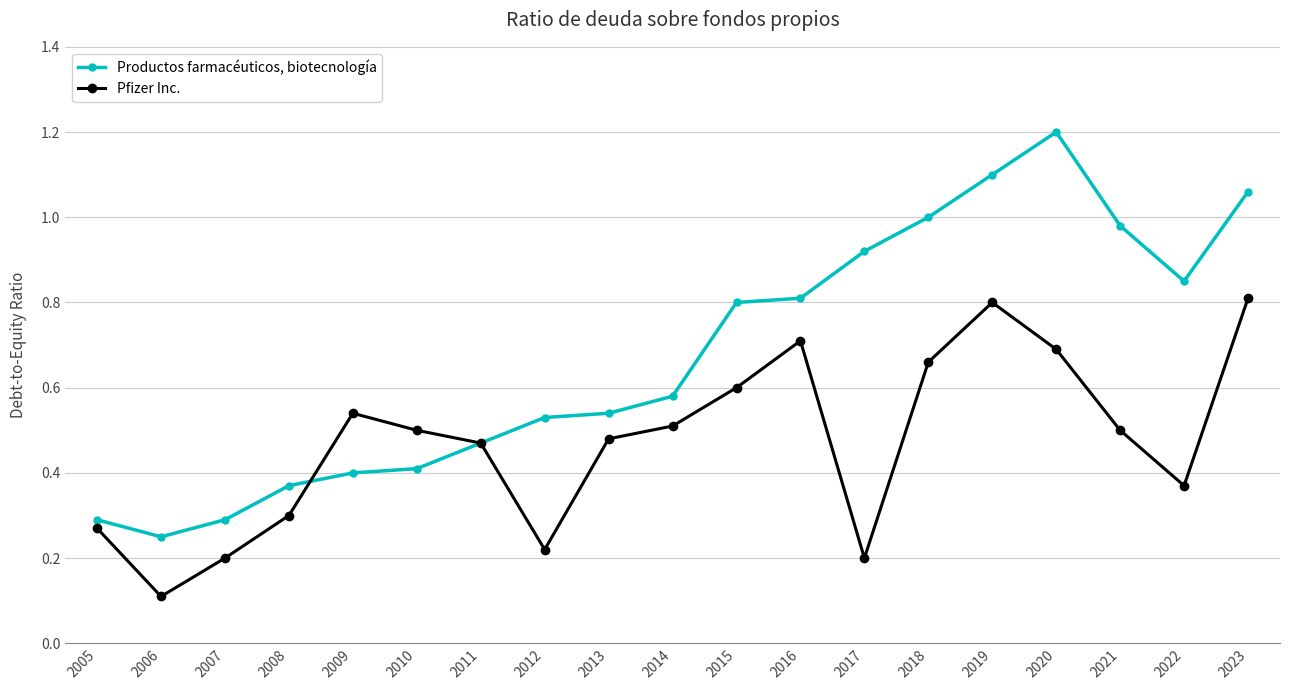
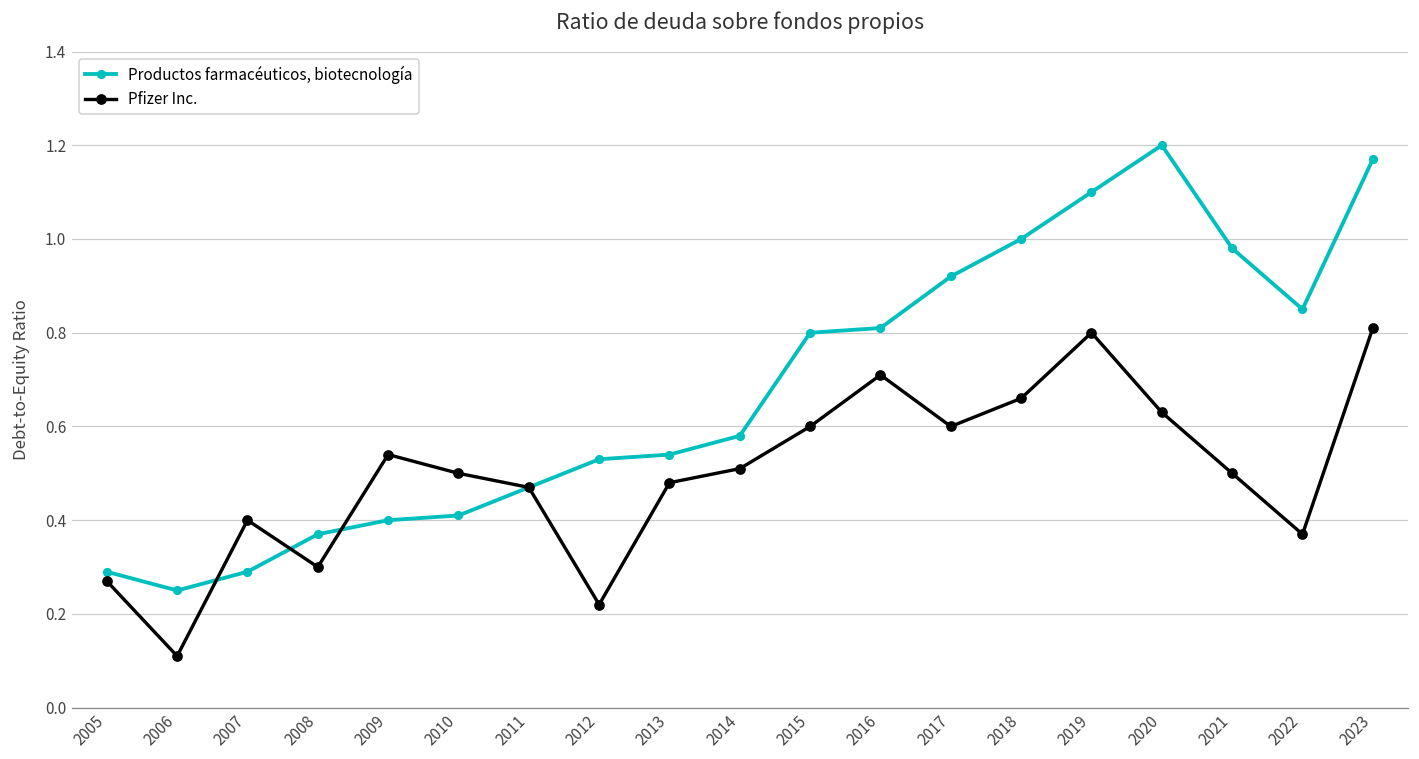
Pfizer Inc., 2007: 0.2 -> 0.4
Pfizer Inc., 2017: 0.2 -> 0.6
Pfizer Inc., 2020: 0.69 -> 0.63
Productos farmacéuticos, biotecnología, 2023: 1.06 -> 1.17
